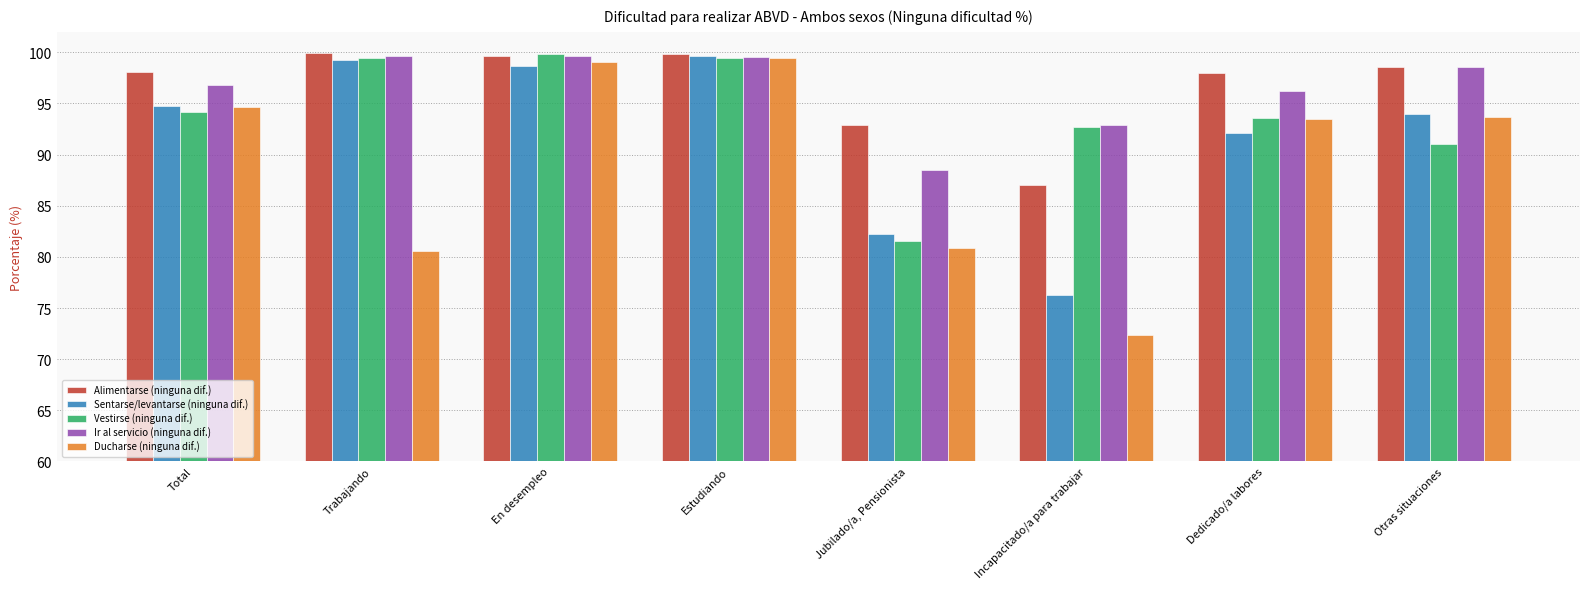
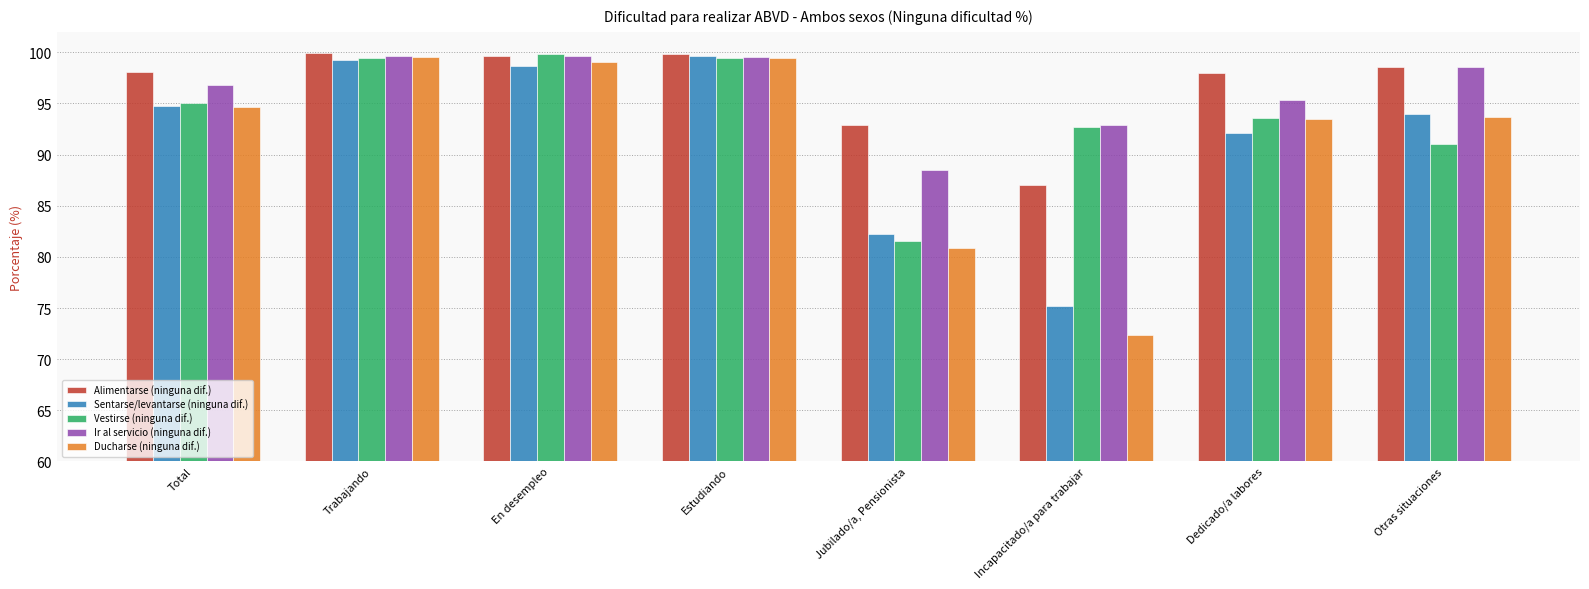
Vestirse (ninguna dif.), Total: 94.2 -> 95.0
Ducharse (ninguna dif.), Trabajando: 80.6 -> 99.5
Sentarse/levantarse (ninguna dif.), Incapacitado/a para trabajar: 76.3 -> 75.2
Ir al servicio (ninguna dif.), Dedicado/a labores: 96.2 -> 95.4
